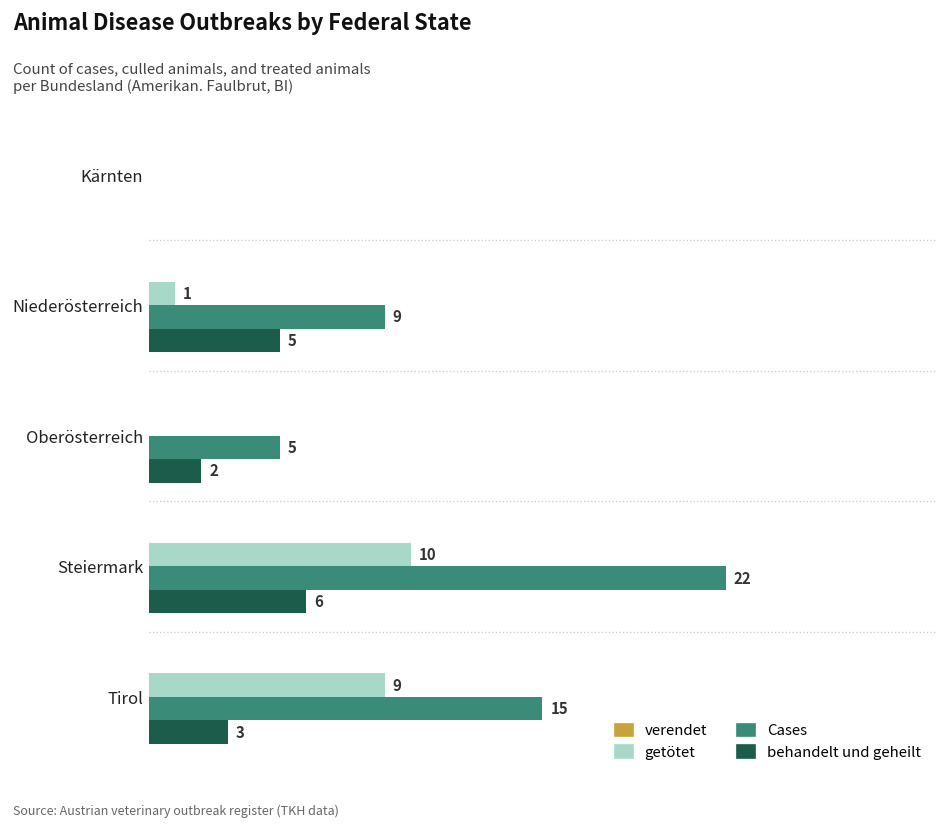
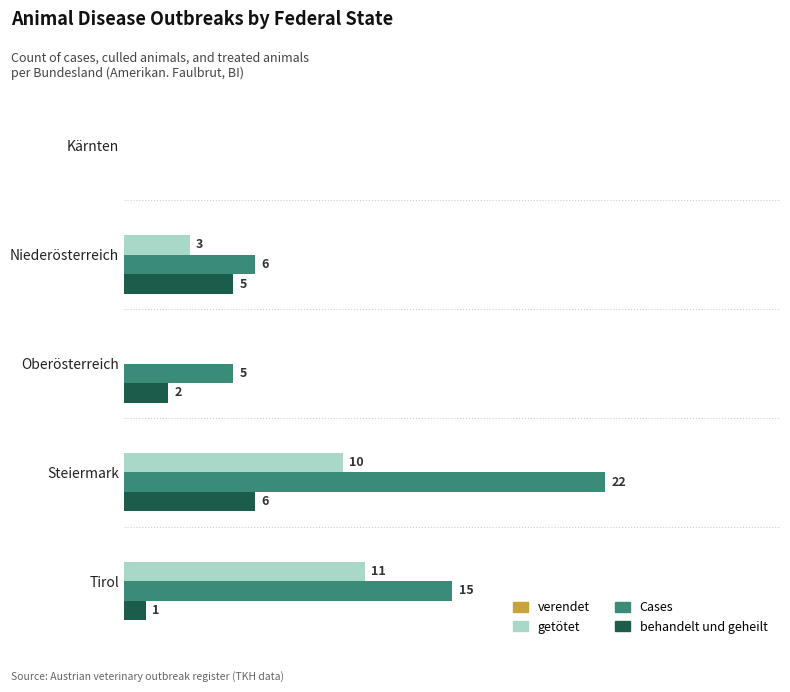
getötet, Niederösterreich: 1 -> 3
Cases, Niederösterreich: 9 -> 6
getötet, Tirol: 9 -> 11
behandelt und geheilt, Tirol: 3 -> 1
